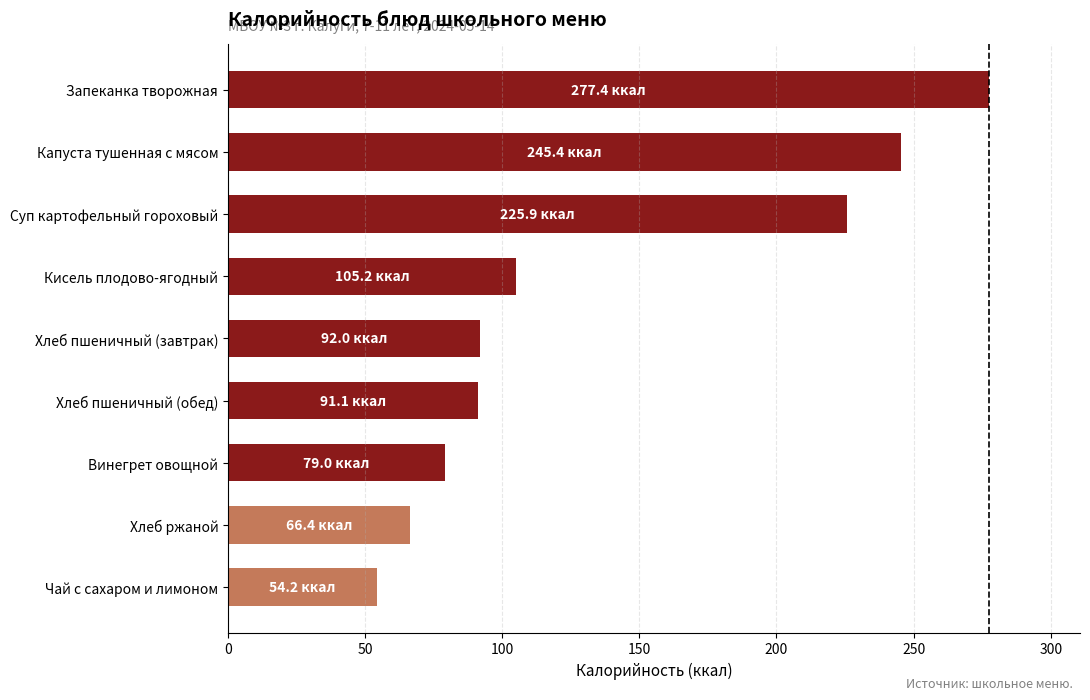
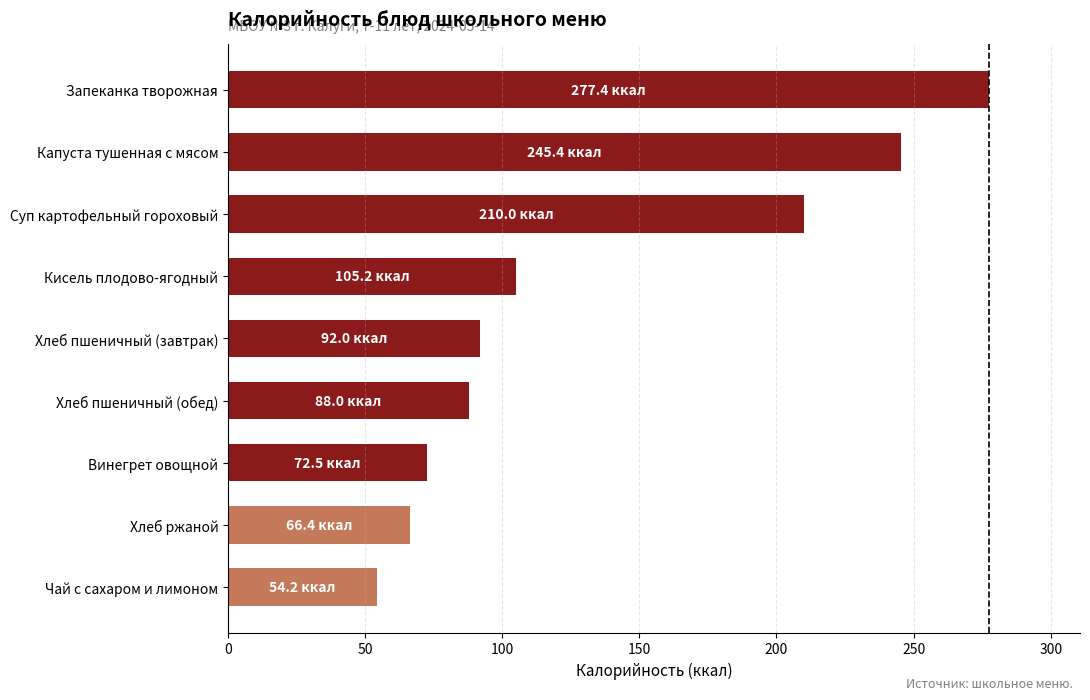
Суп картофельный гороховый: 225.9 -> 210.0
Хлеб пшеничный (обед): 91.1 -> 88.0
Винегрет овощной: 79.0 -> 72.5
